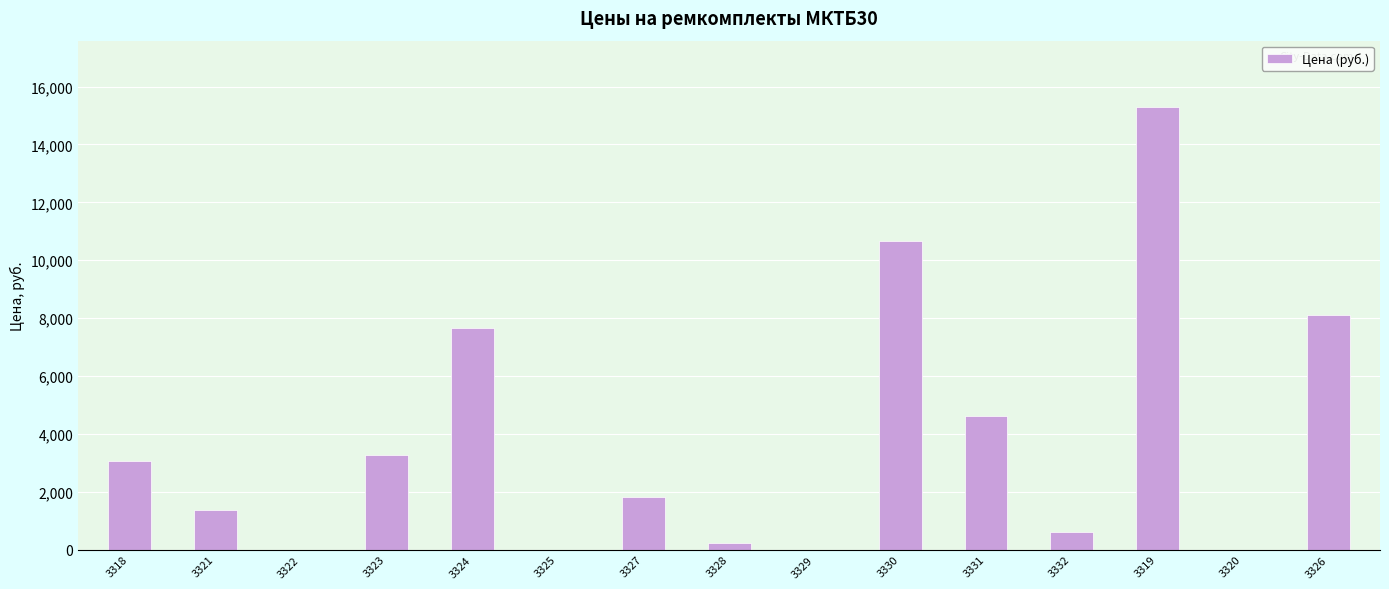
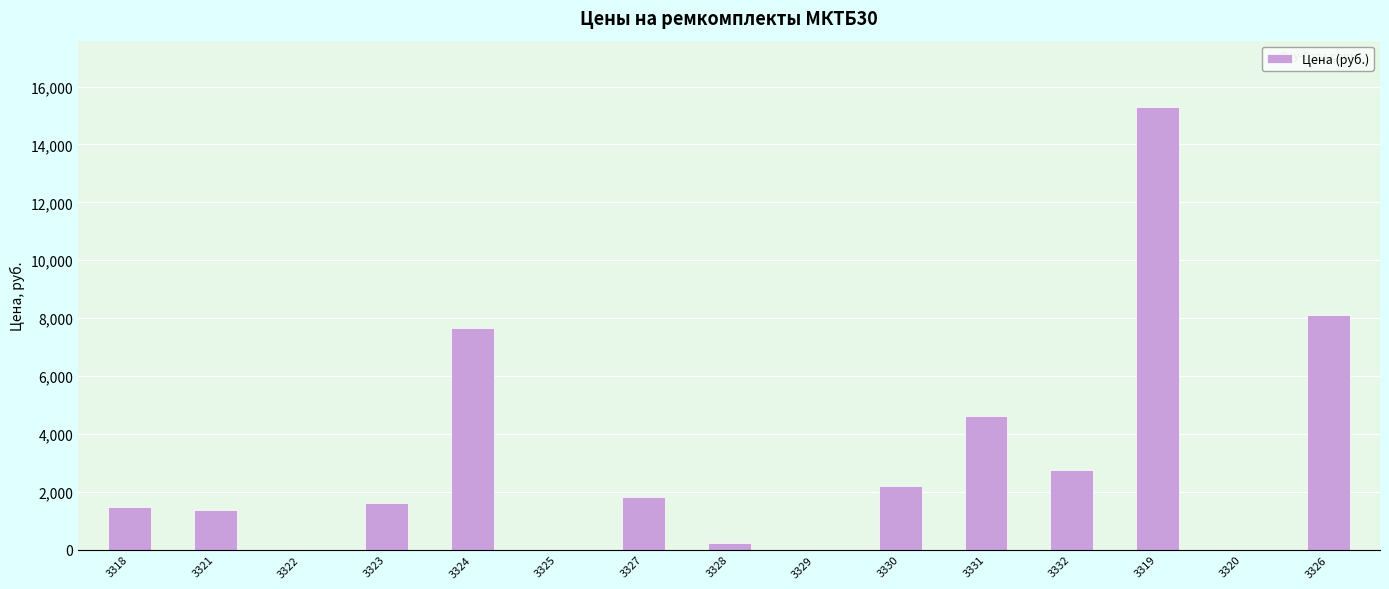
3318: 3,100 -> 1,500
3323: 3,300 -> 1,600
3330: 10,700 -> 2,200
3332: 600 -> 2,800
